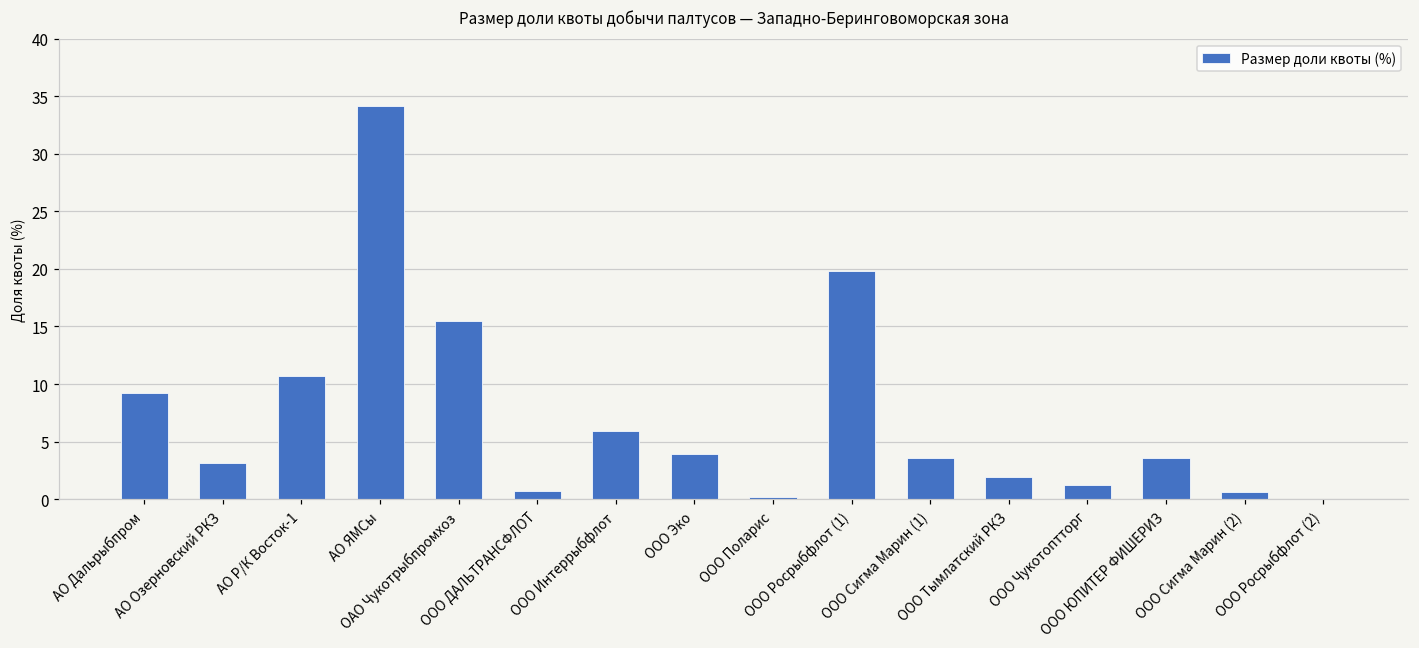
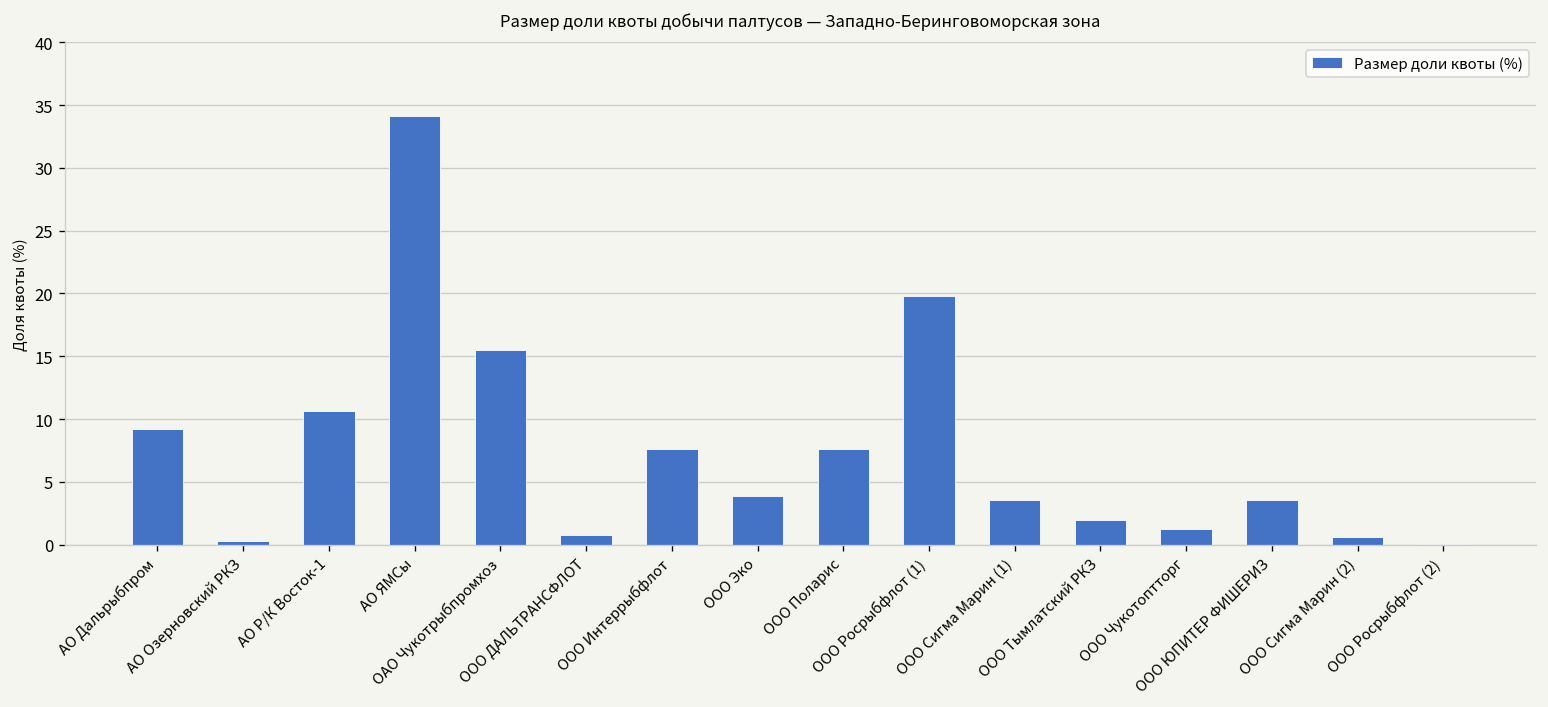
АО Озерновский РКЗ: 3.1 -> 0.2
ООО Интеррыбфлот: 5.9 -> 7.6
ООО Поларис: 0.2 -> 7.6
